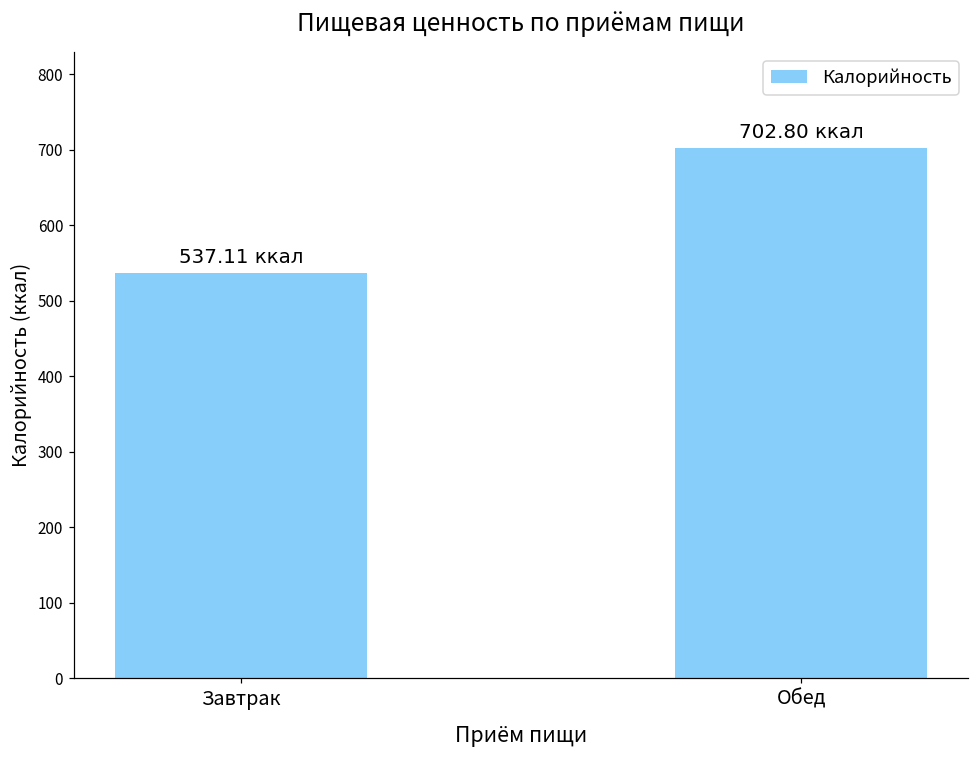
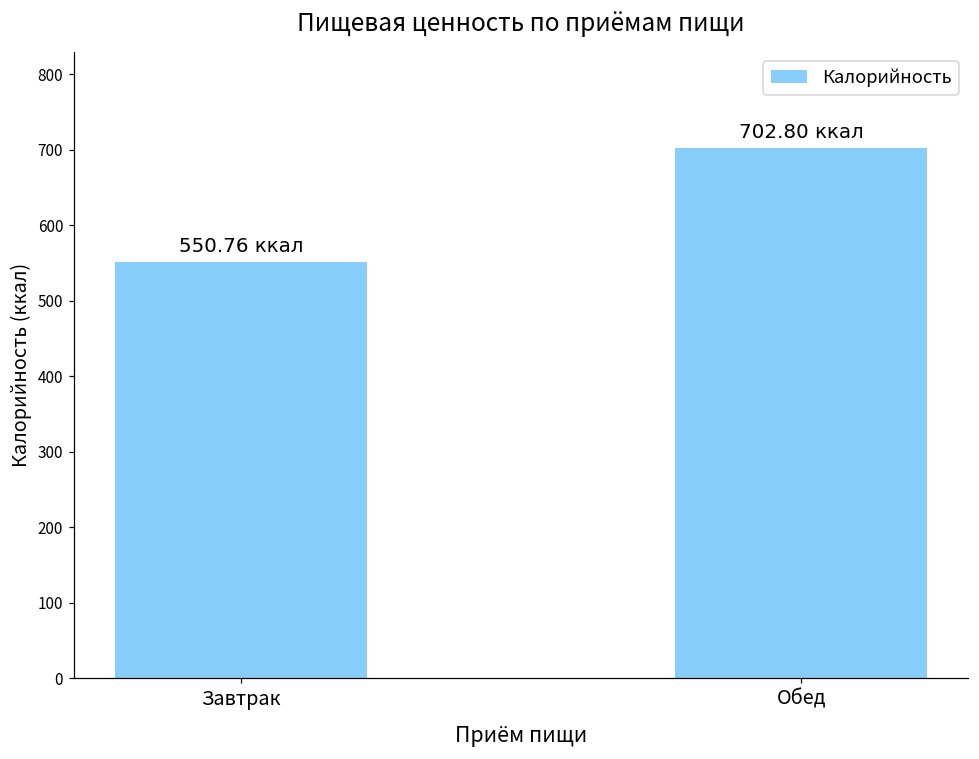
Завтрак: 537.11 -> 550.76
